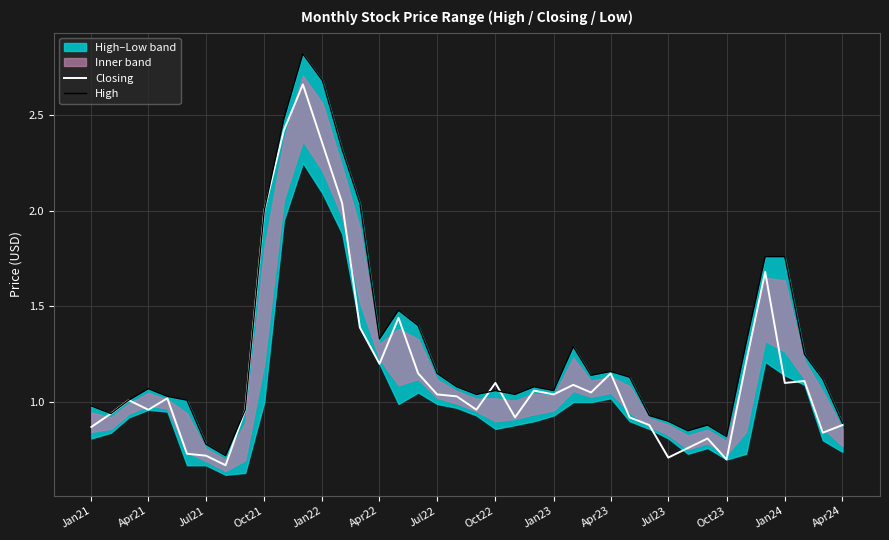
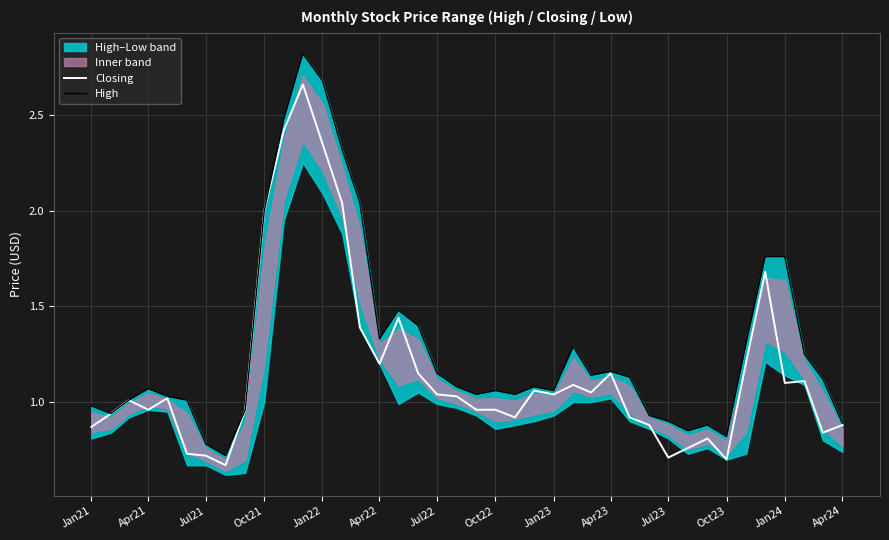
Closing, Oct22: 1.10 -> 0.96
